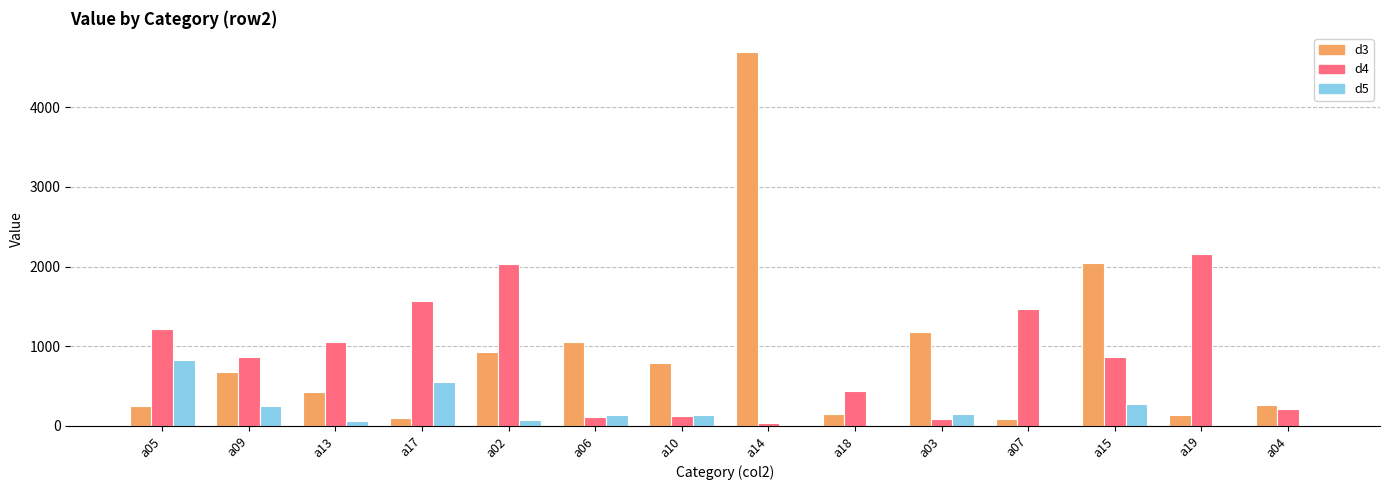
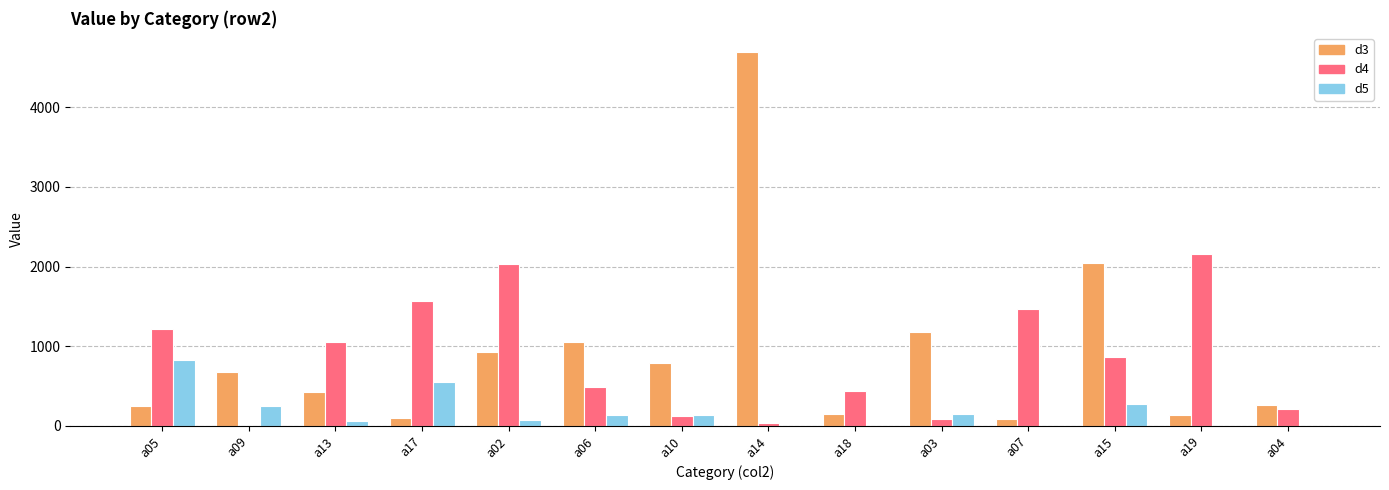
d4, a09: 900 -> 0
d4, a06: 100 -> 500
